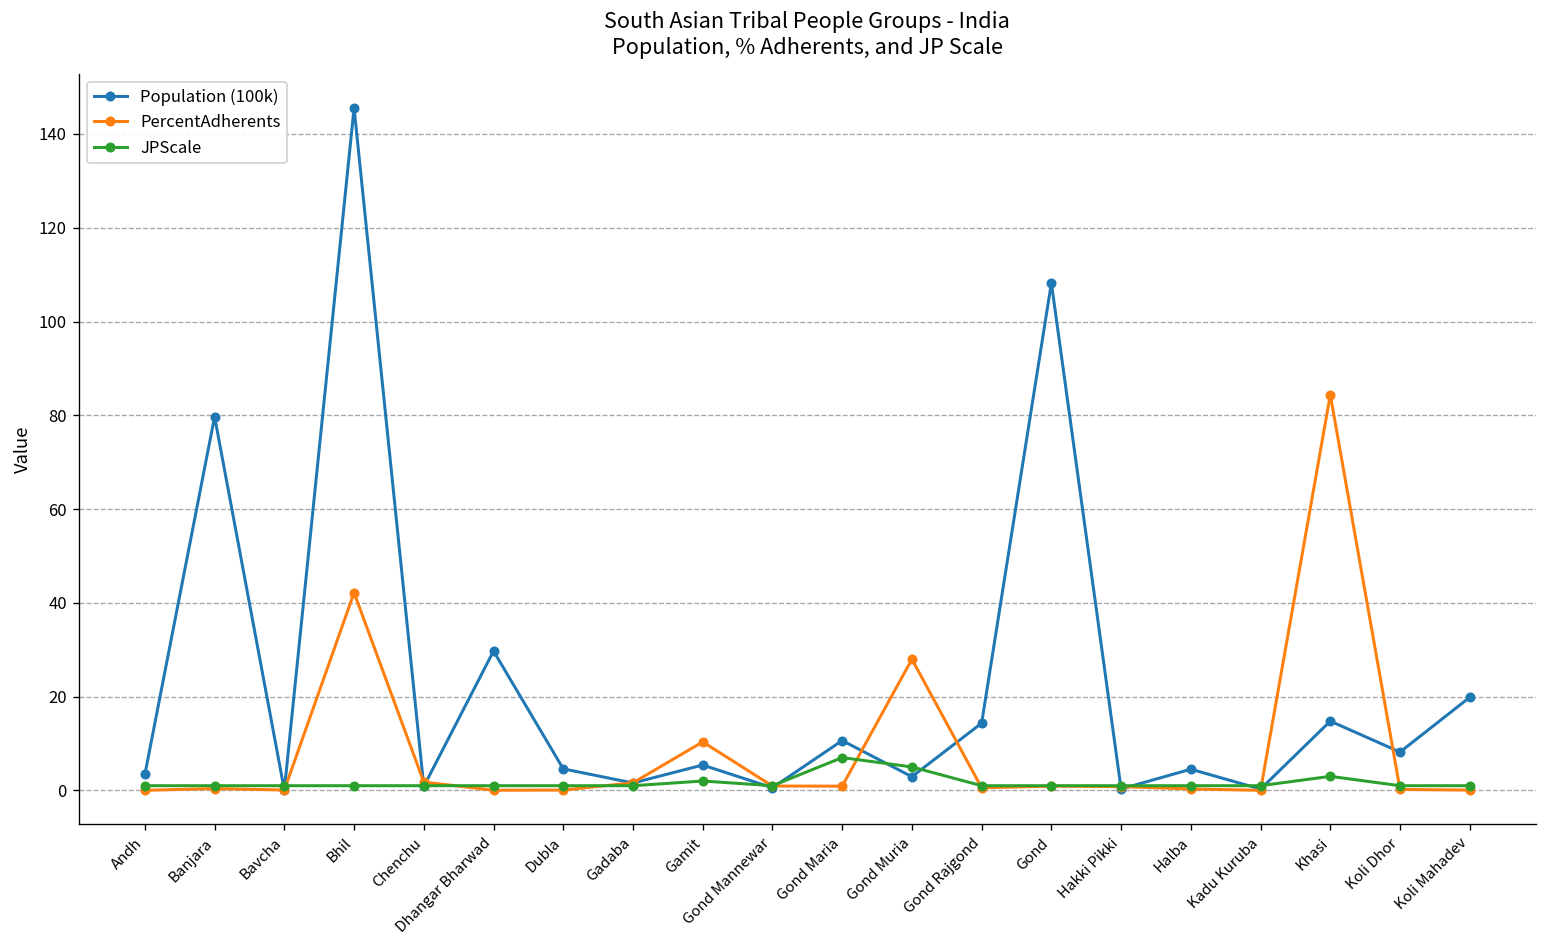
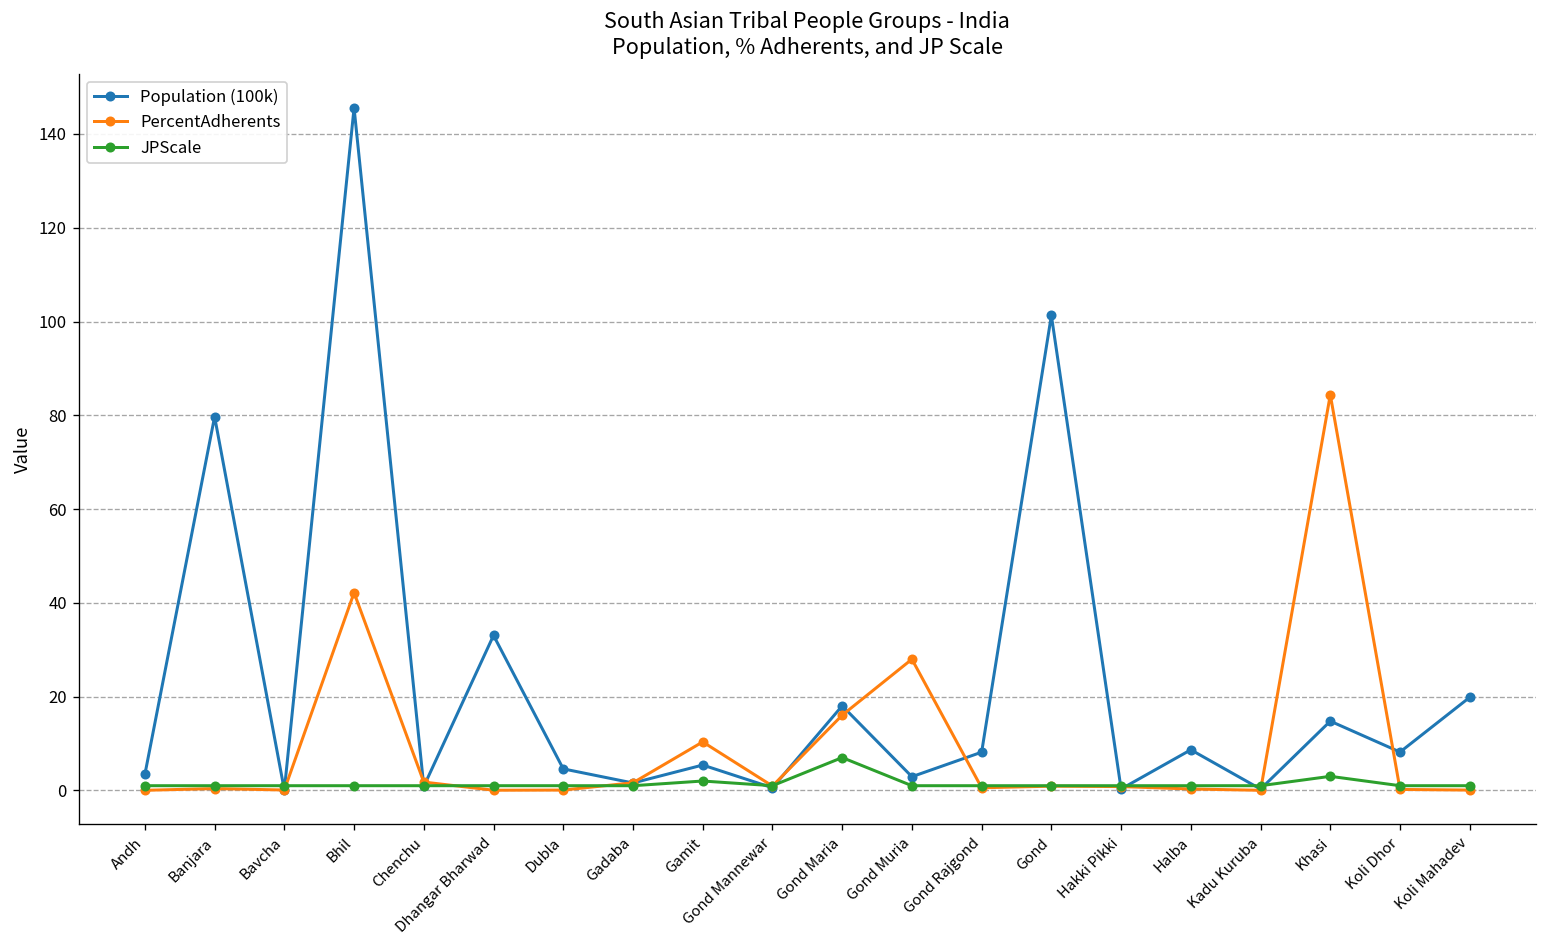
Population (100k), Dhangar Bharwad: 30 -> 33
Population (100k), Gond Maria: 11 -> 18
PercentAdherents, Gond Maria: 1 -> 16
JPScale, Gond Muria: 5 -> 1
Population (100k), Gond Rajgond: 14 -> 8
Population (100k), Gond: 108 -> 101
Population (100k), Halba: 5 -> 9
